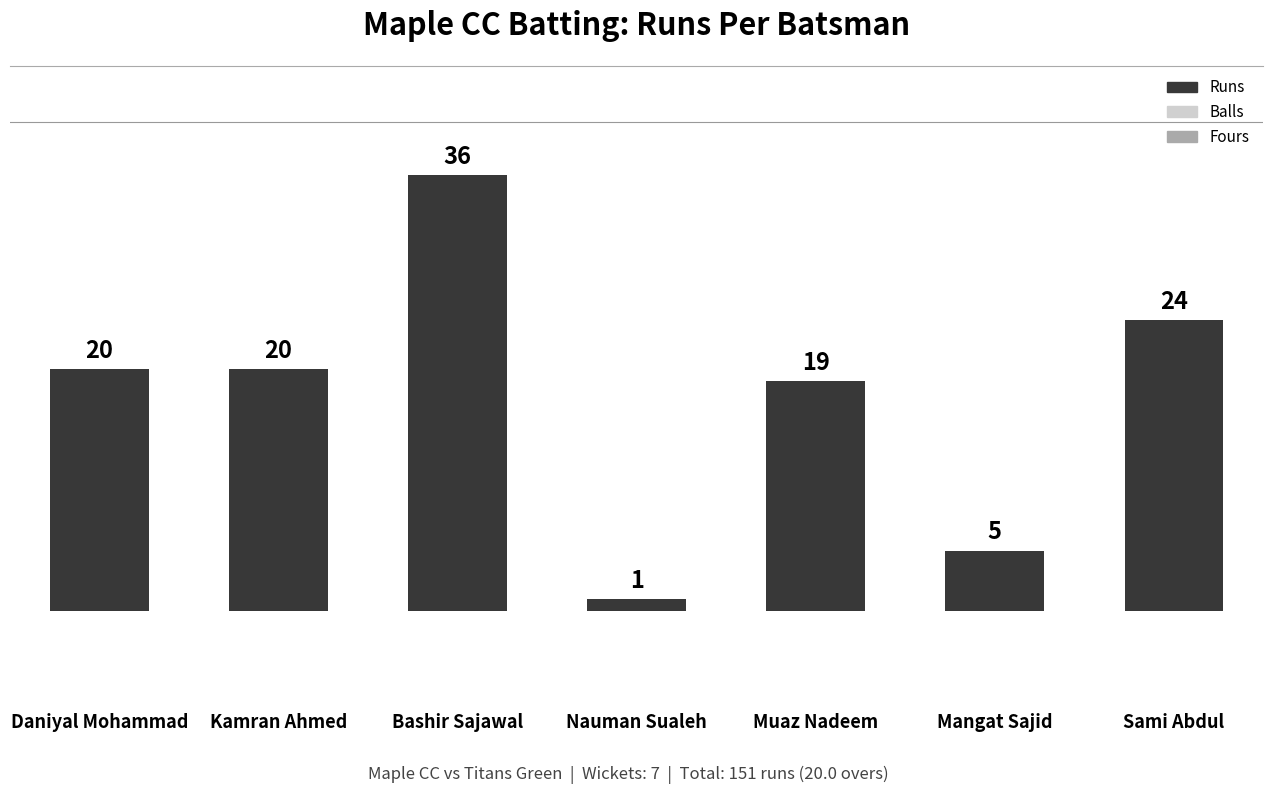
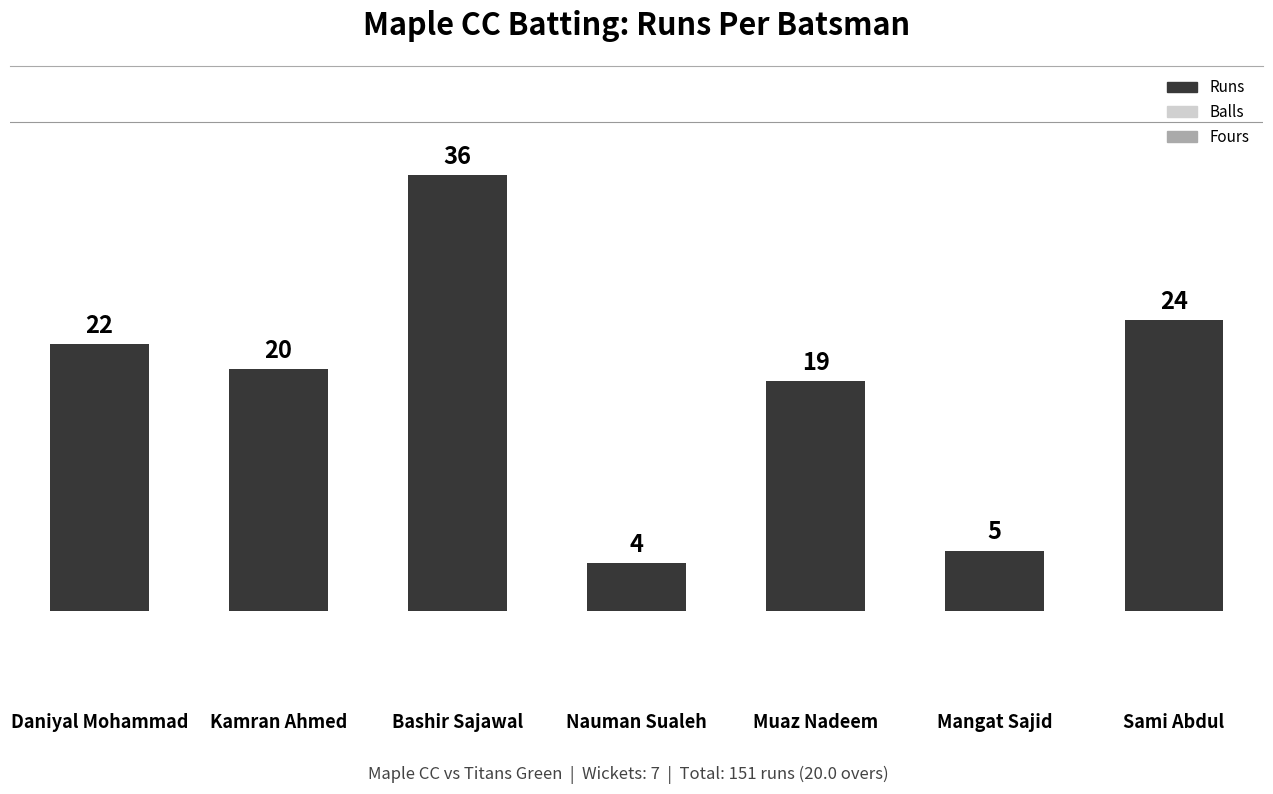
Runs, Daniyal Mohammad: 20 -> 22
Runs, Nauman Sualeh: 1 -> 4
